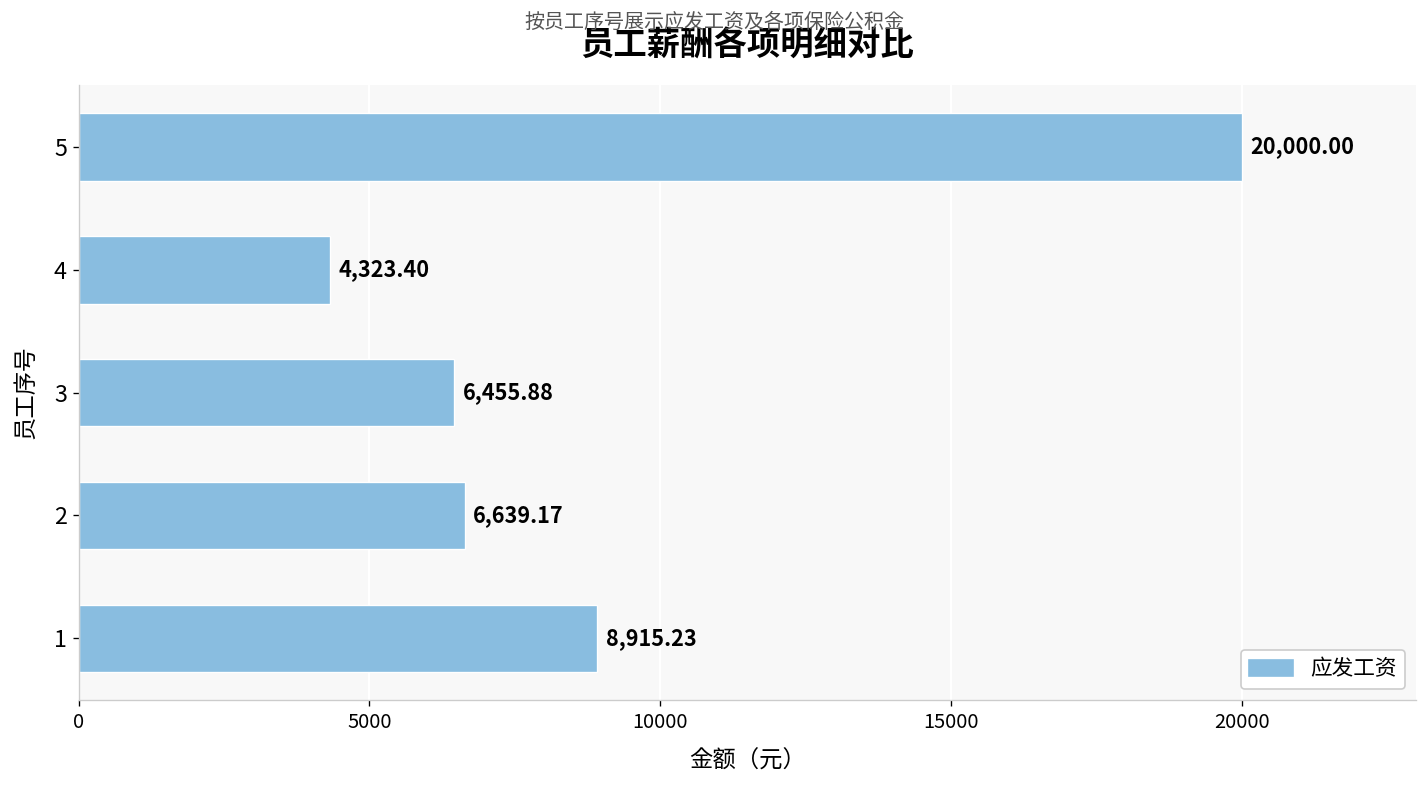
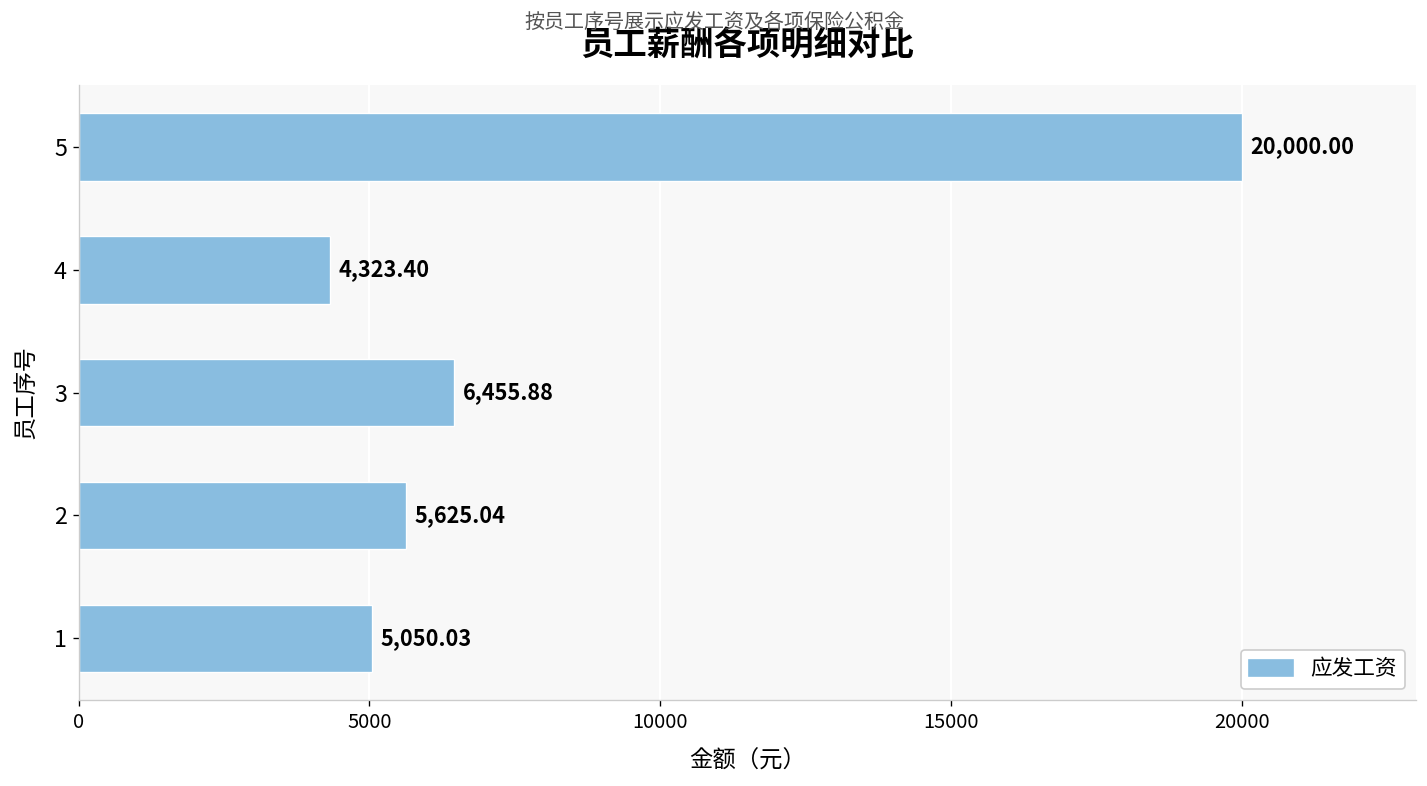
2: 6,639.17 -> 5,625.04
1: 8,915.23 -> 5,050.03
